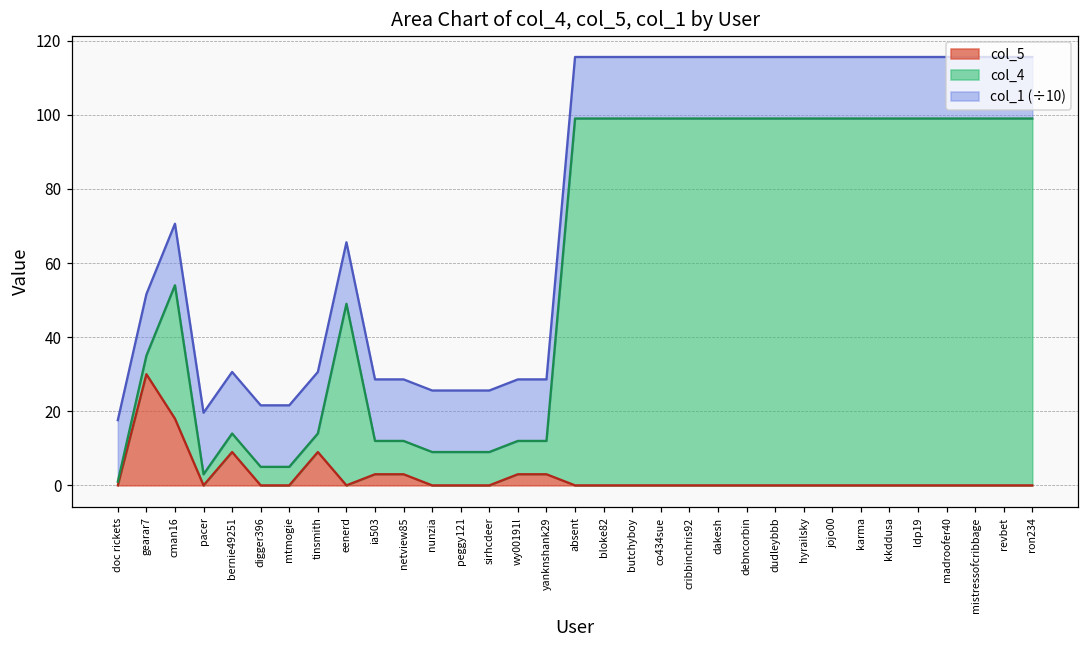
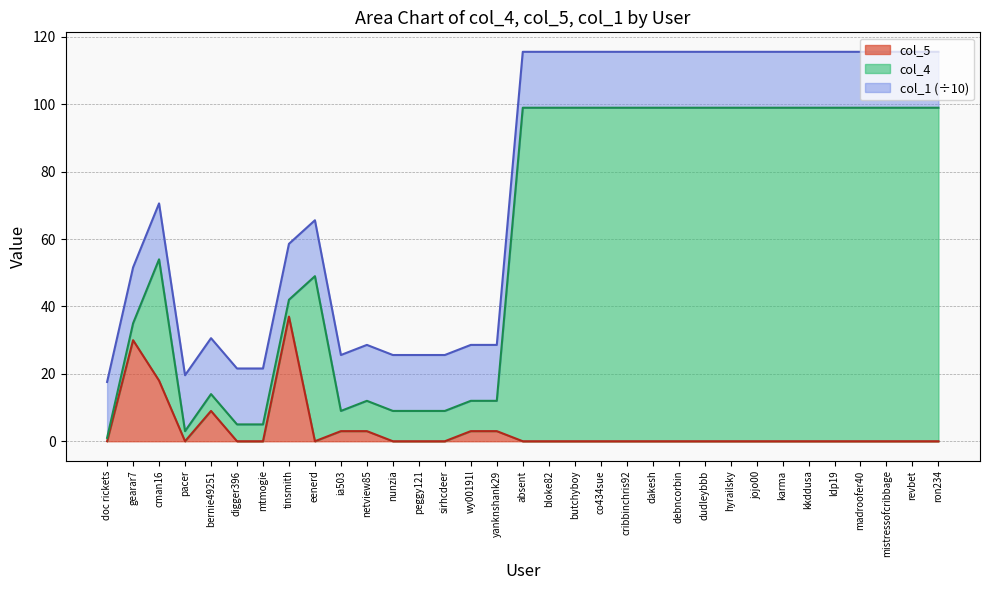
col_5, tinsmith: 9 -> 37
col_4, ia503: 9 -> 6
